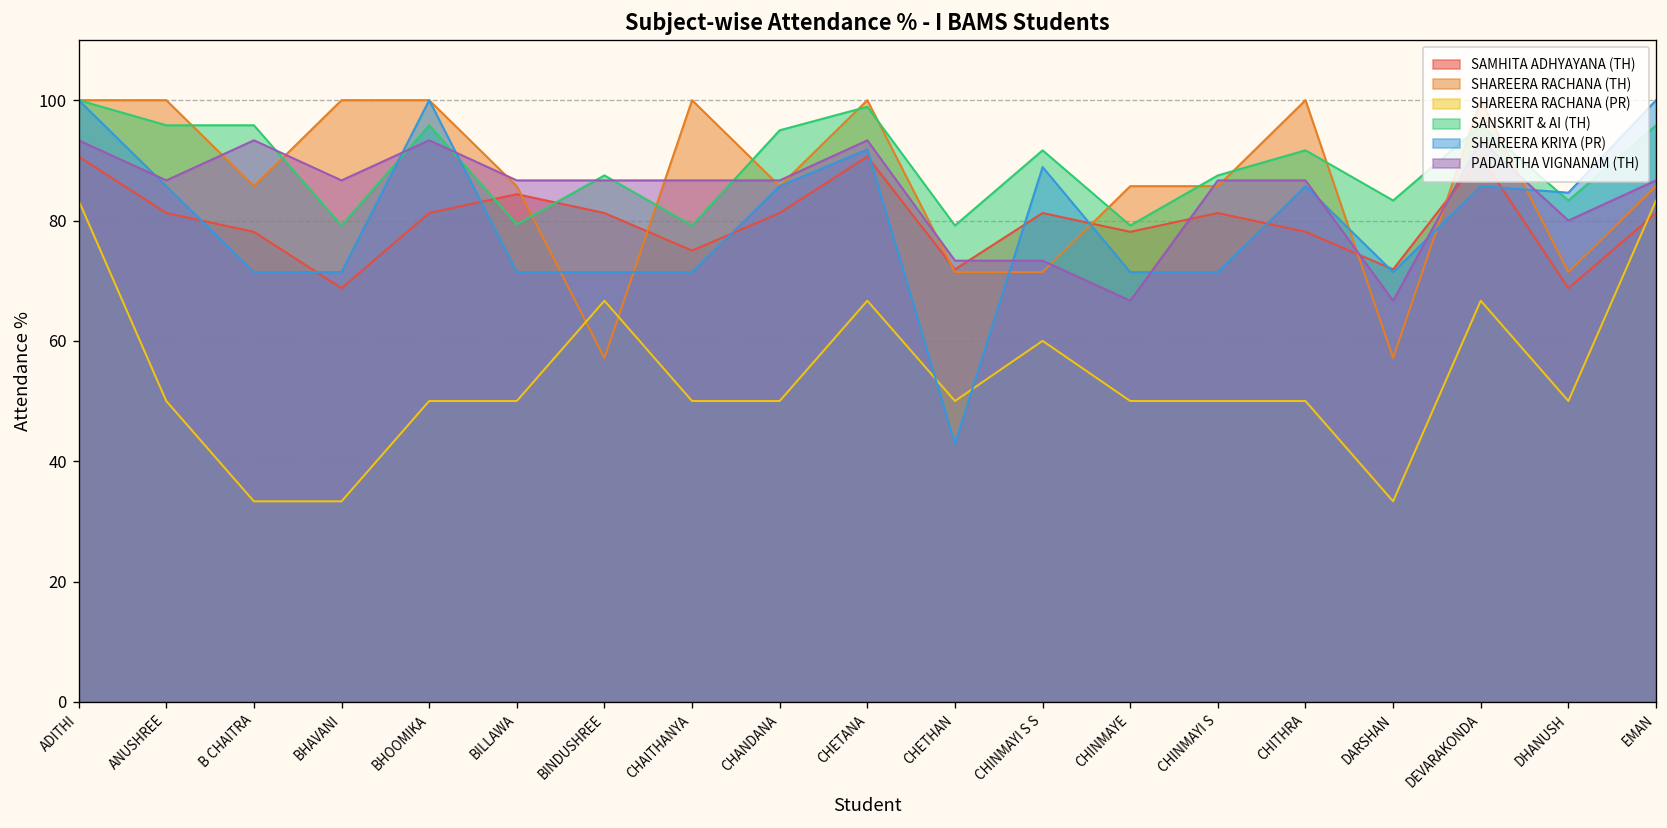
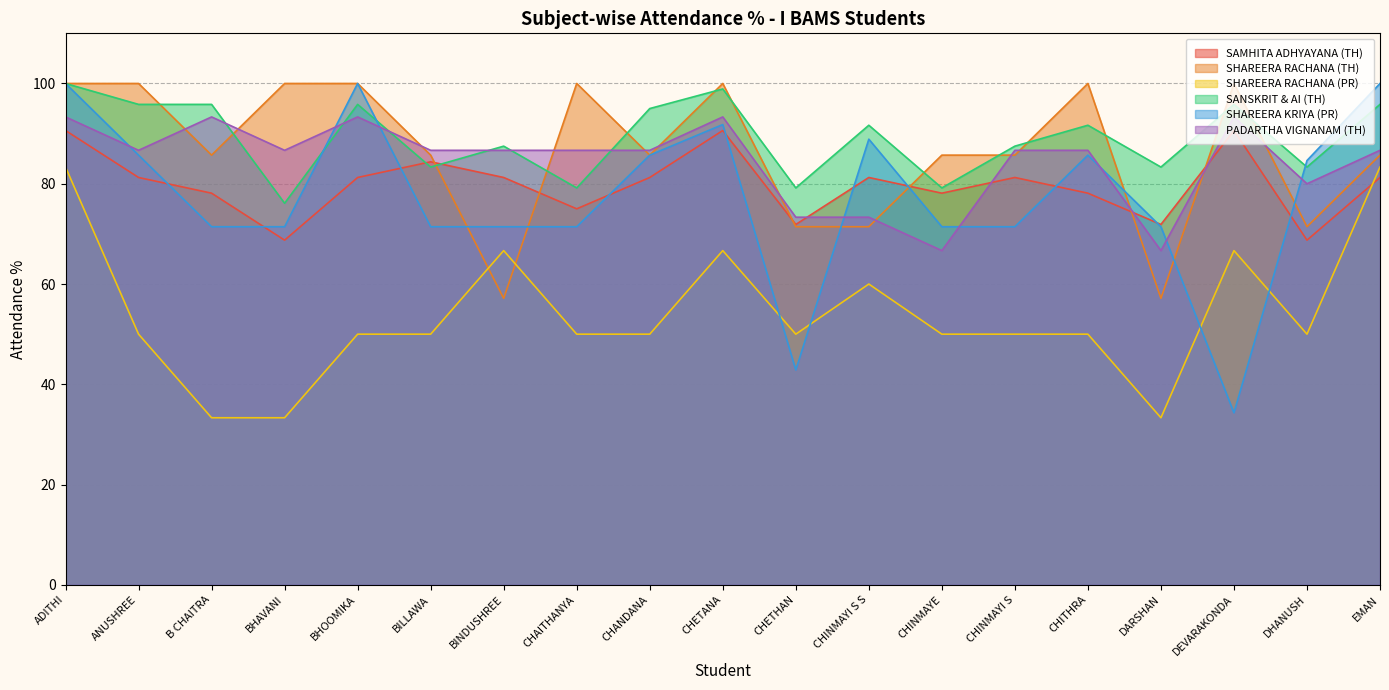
SANSKRIT & AI (TH), BHAVANI: 79 -> 76
SANSKRIT & AI (TH), BILLAWA: 79 -> 83
SHAREERA KRIYA (PR), DEVARAKONDA: 86 -> 34
